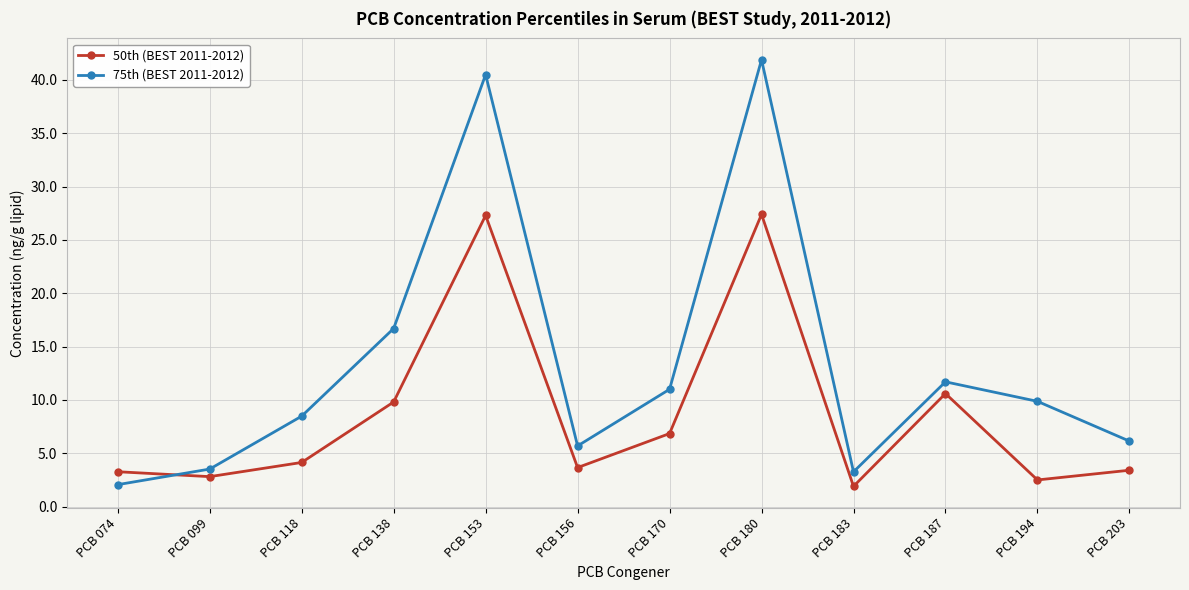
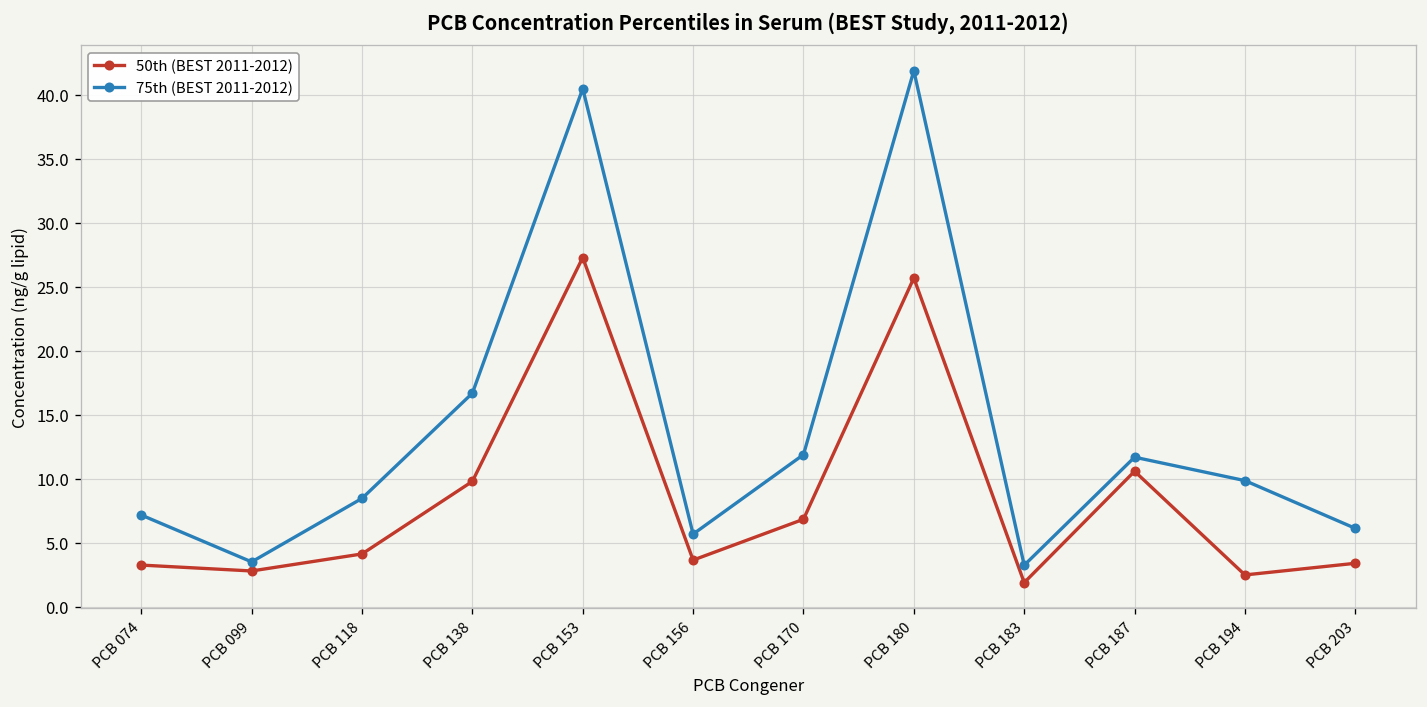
75th (BEST 2011-2012), PCB 074: 2.1 -> 7.2
75th (BEST 2011-2012), PCB 170: 11.0 -> 11.9
50th (BEST 2011-2012), PCB 180: 27.4 -> 25.7
